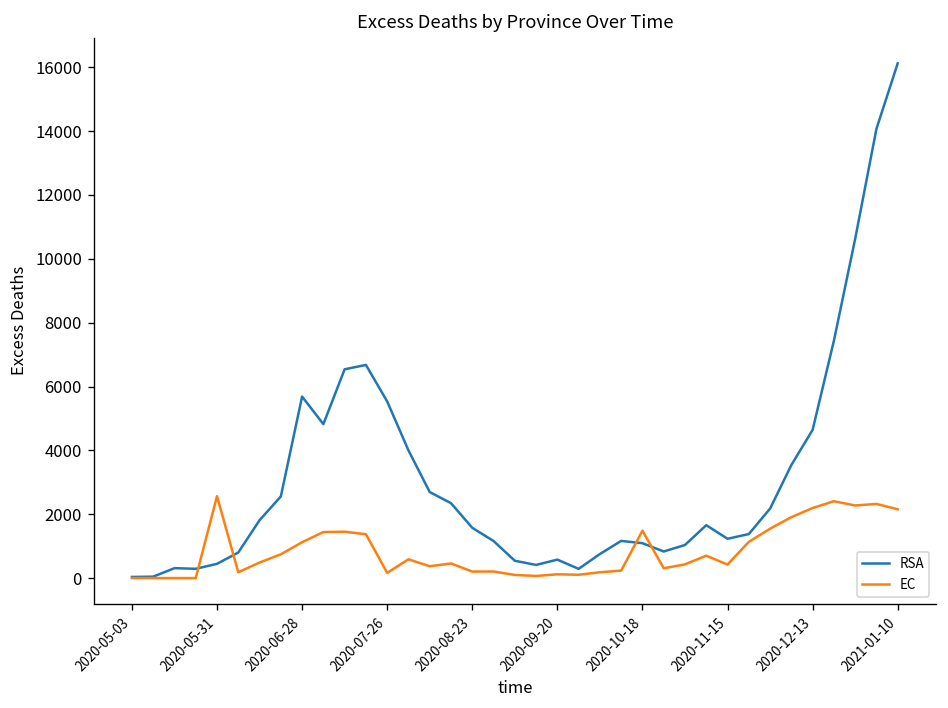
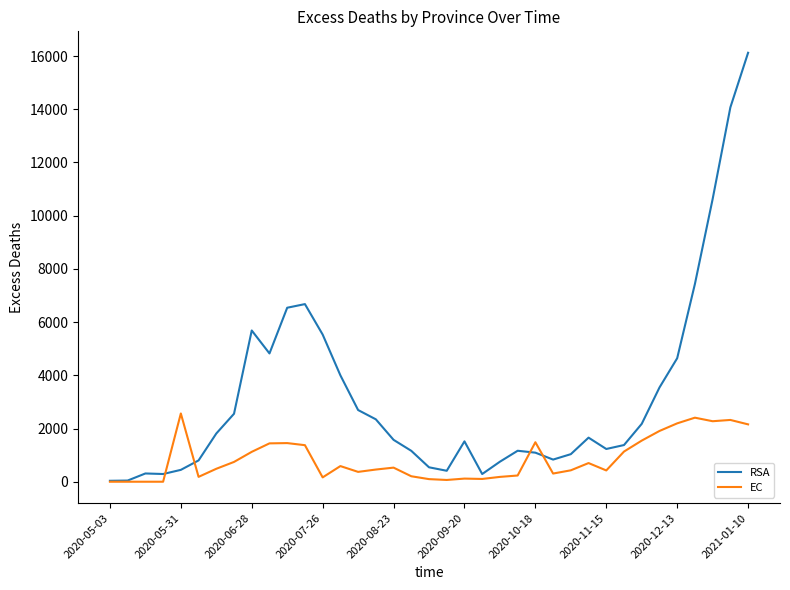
EC, 2020-08-23: 200 -> 500
RSA, 2020-09-20: 600 -> 1500
